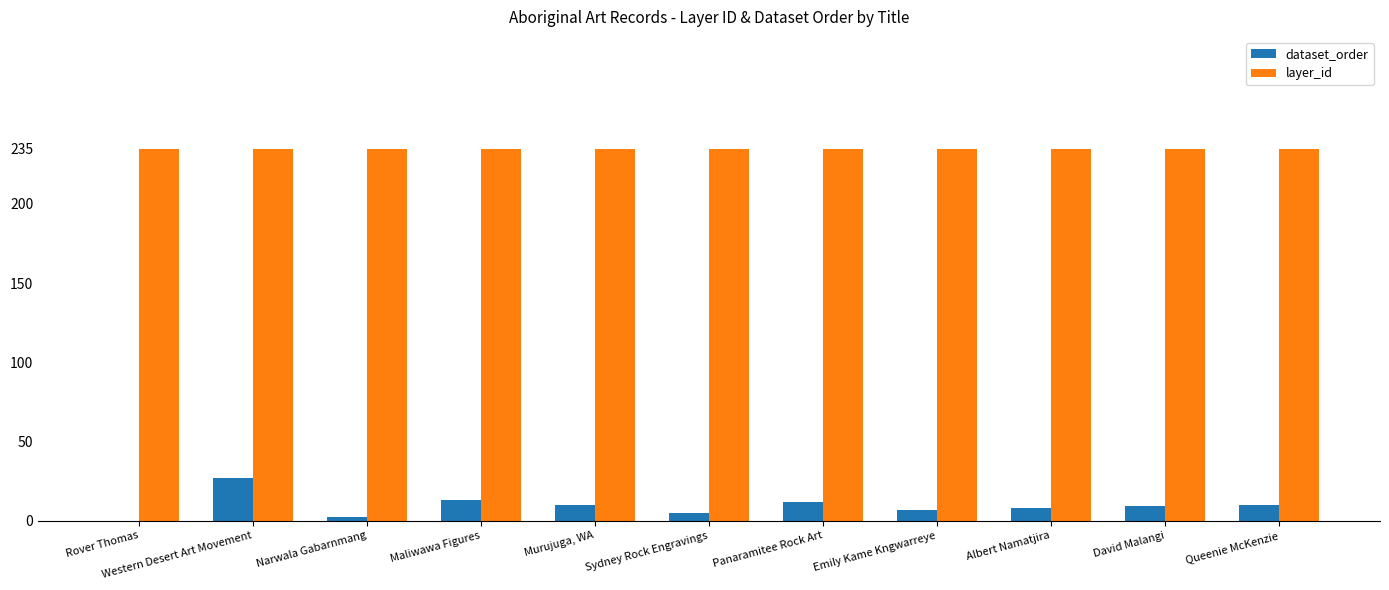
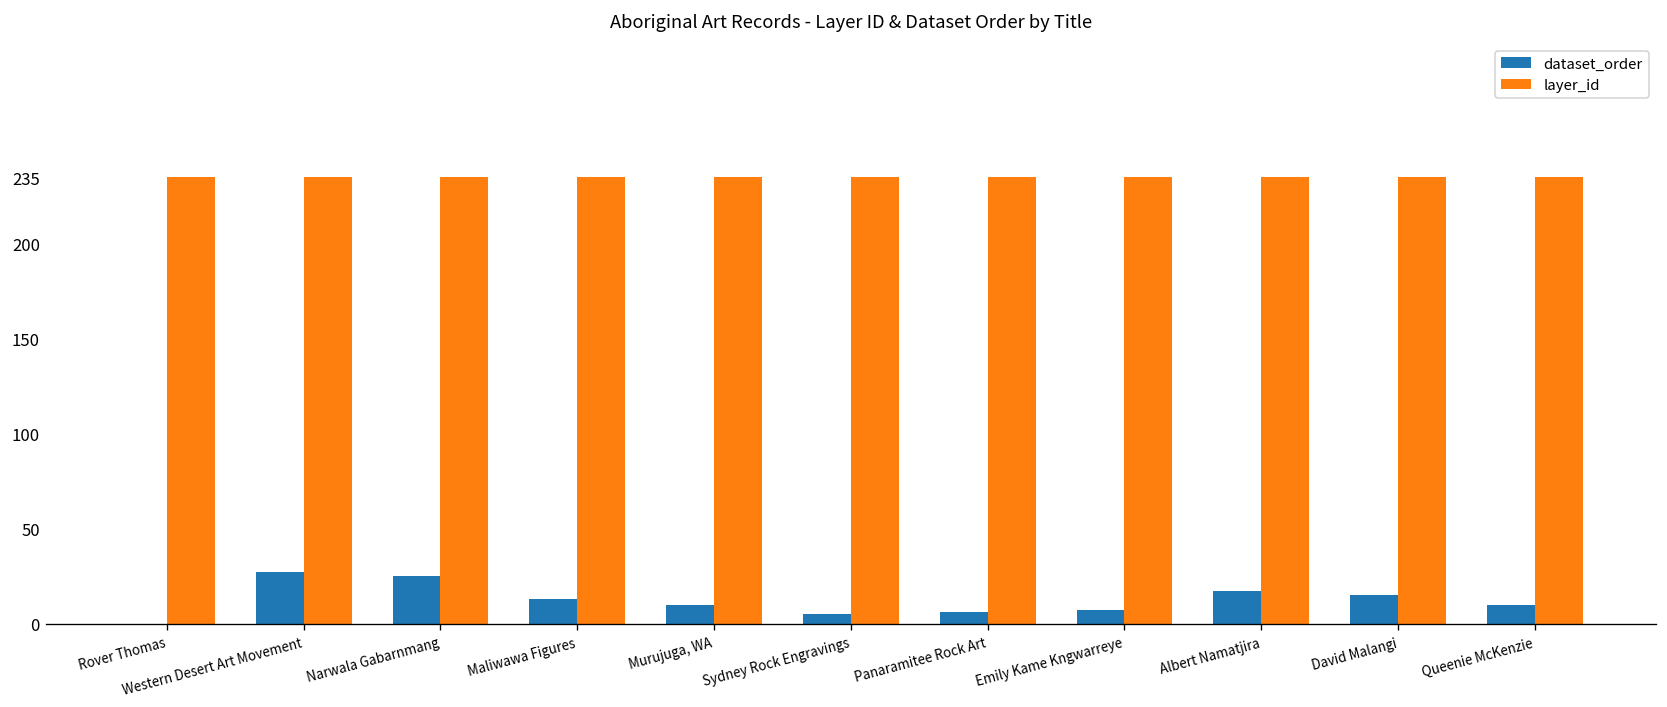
dataset_order, Narwala Gabarnmang: 2 -> 25
dataset_order, Panaramitee Rock Art: 12 -> 6
dataset_order, Albert Namatjira: 8 -> 17
dataset_order, David Malangi: 9 -> 15
